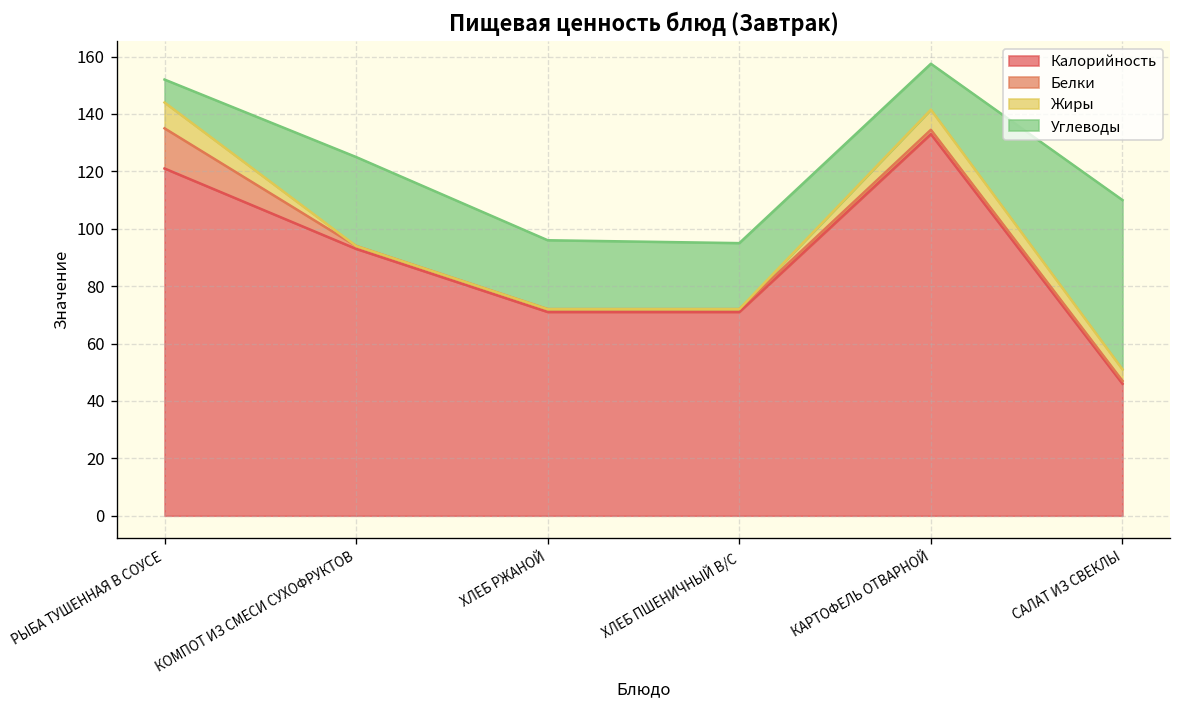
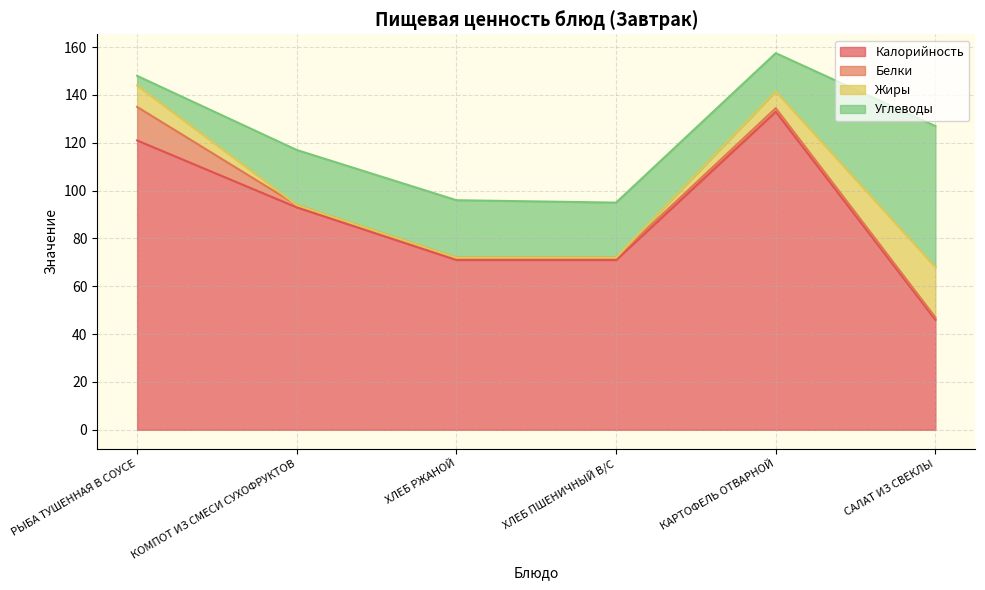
Углеводы, РЫБА ТУШЕННАЯ В СОУСЕ: 8 -> 4
Углеводы, КОМПОТ ИЗ СМЕСИ СУХОФРУКТОВ: 31 -> 23
Жиры, САЛАТ ИЗ СВЕКЛЫ: 4 -> 21
